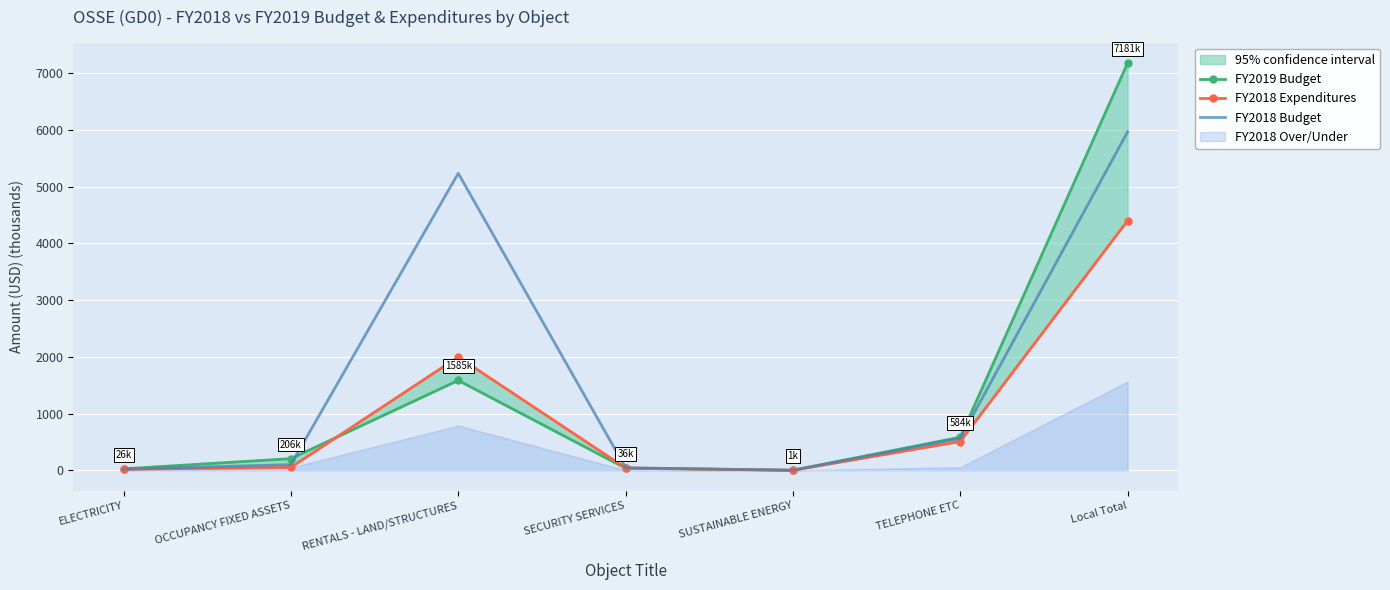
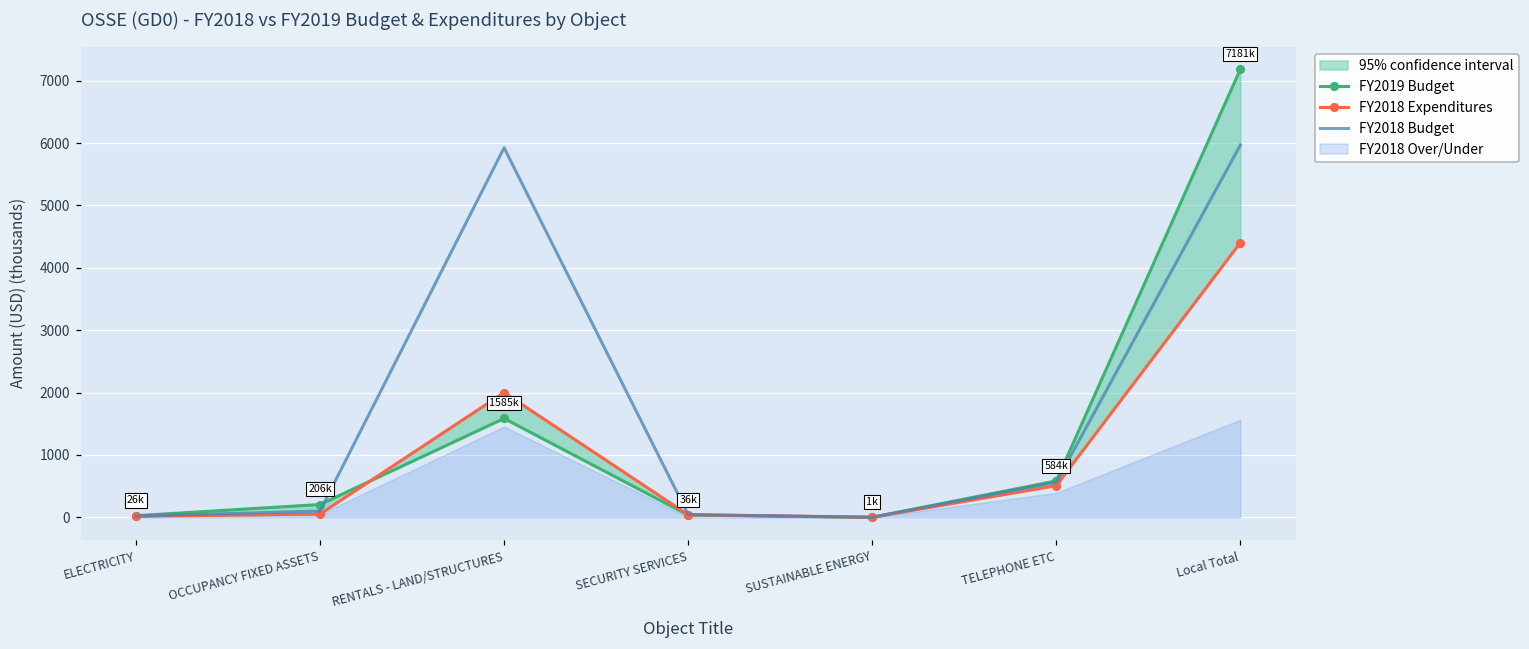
FY2018 Over/Under, RENTALS - LAND/STRUCTURES: 800 -> 1500
FY2018 Budget, RENTALS - LAND/STRUCTURES: 5200 -> 5900
FY2018 Over/Under, TELEPHONE ETC: 100 -> 400
